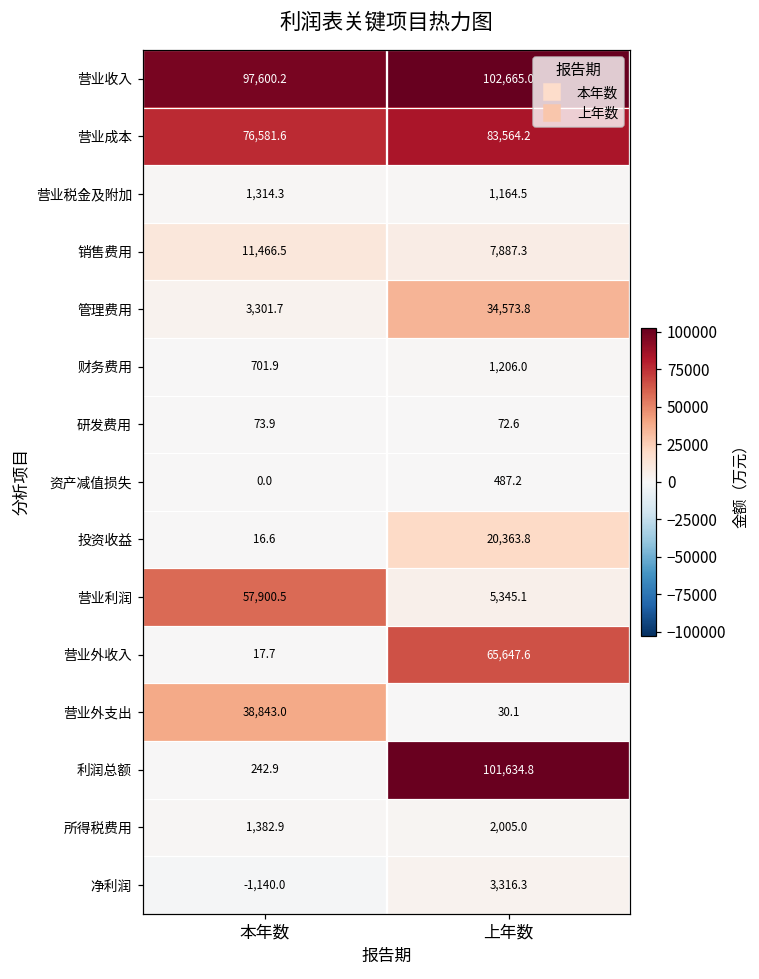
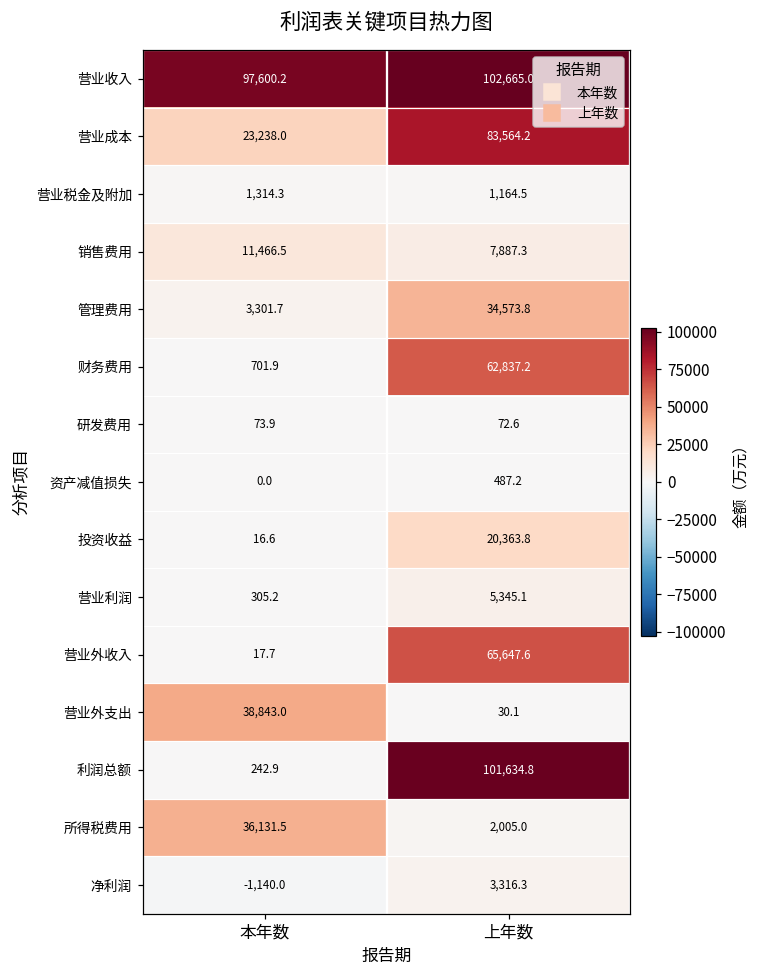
营业成本, 本年数: 76,581.6 -> 23,238.0
财务费用, 上年数: 1,206.0 -> 62,837.2
营业利润, 本年数: 57,900.5 -> 305.2
所得税费用, 本年数: 1,382.9 -> 36,131.5
